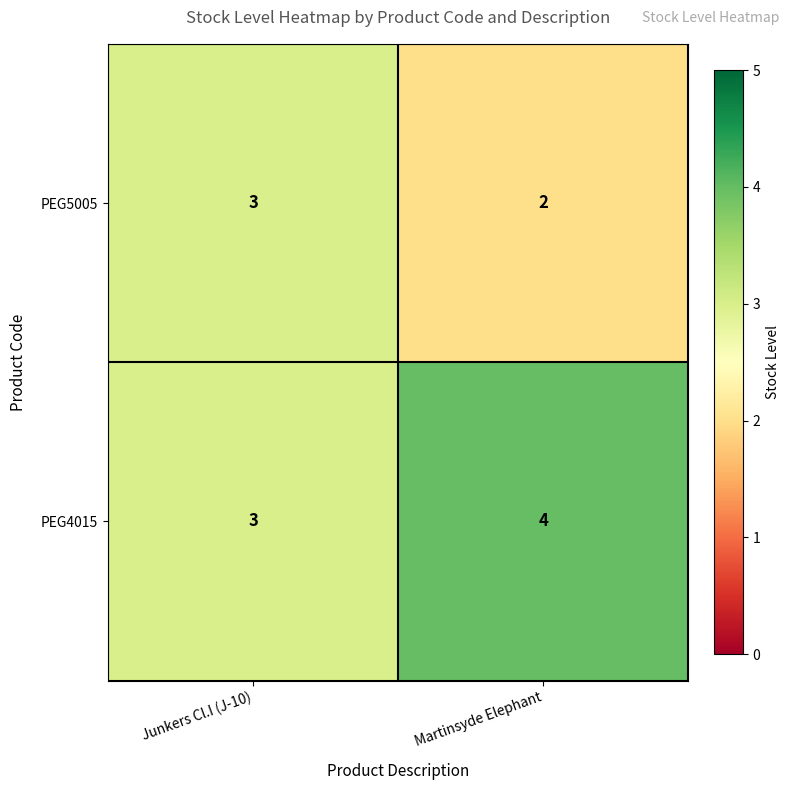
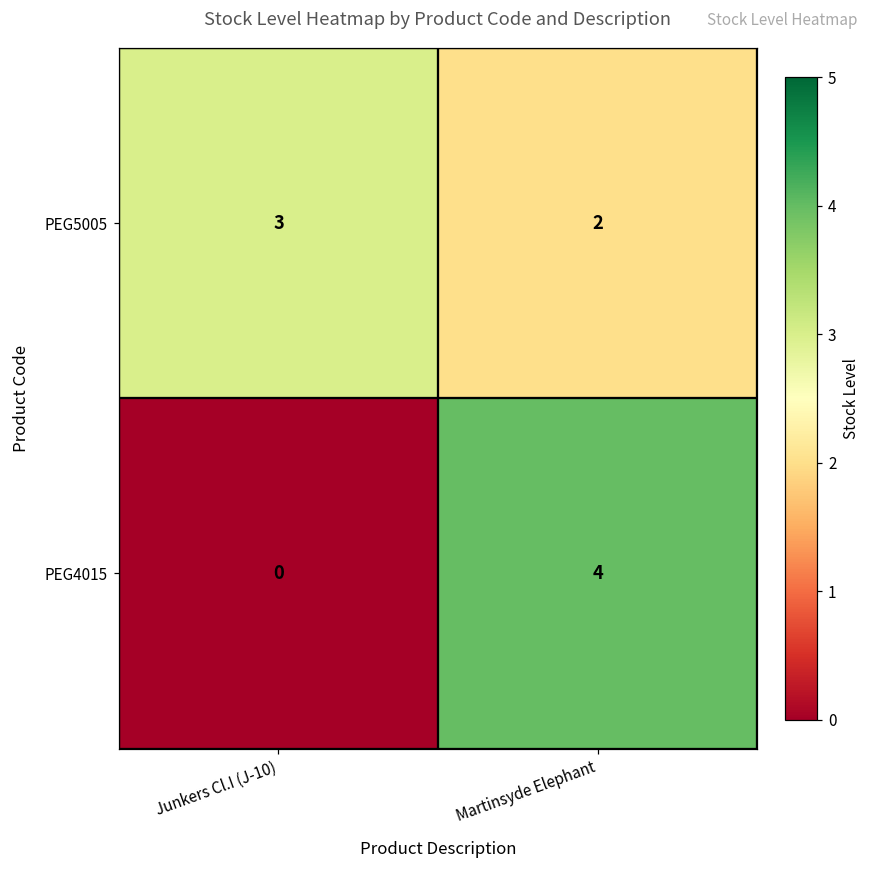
PEG4015, Junkers Cl.I (J-10): 3 -> 0
